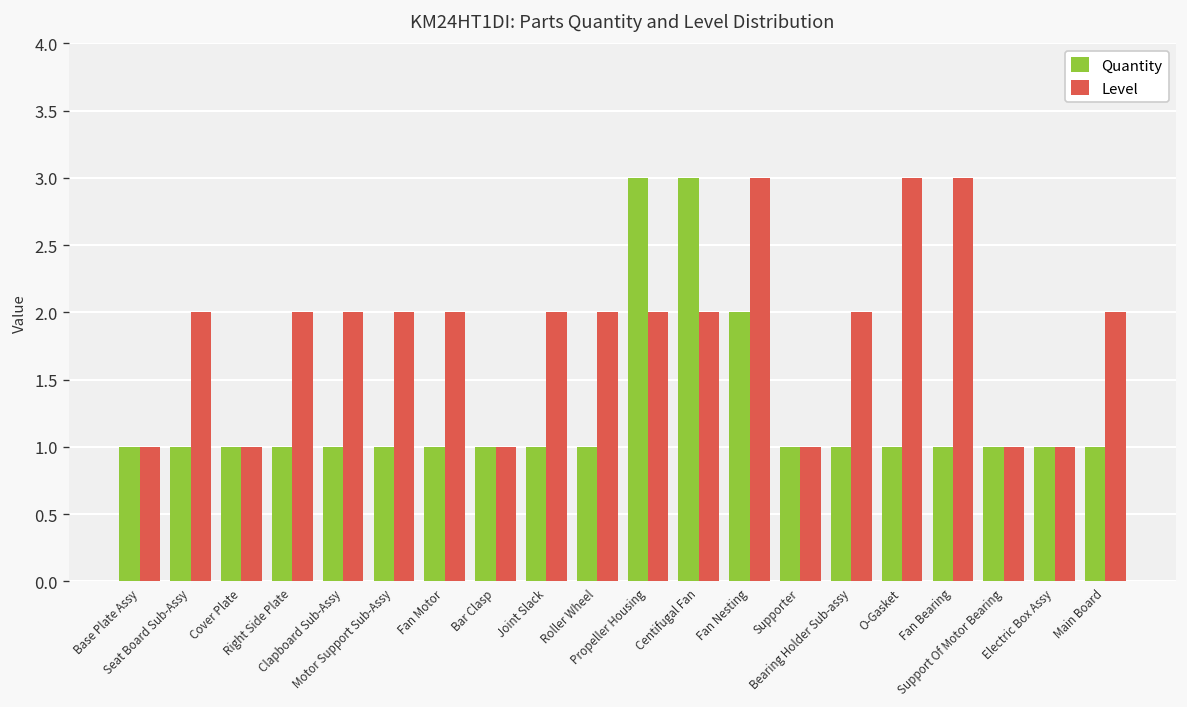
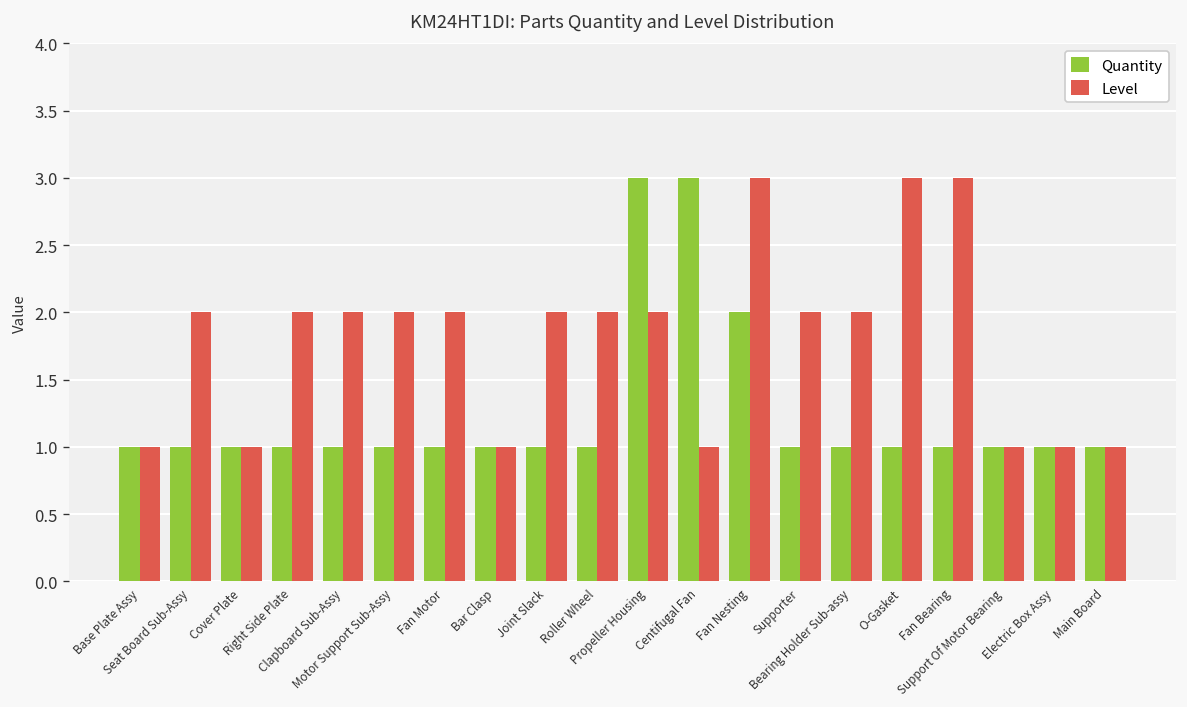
Level, Centifugal Fan: 2 -> 1
Level, Supporter: 1 -> 2
Level, Main Board: 2 -> 1
